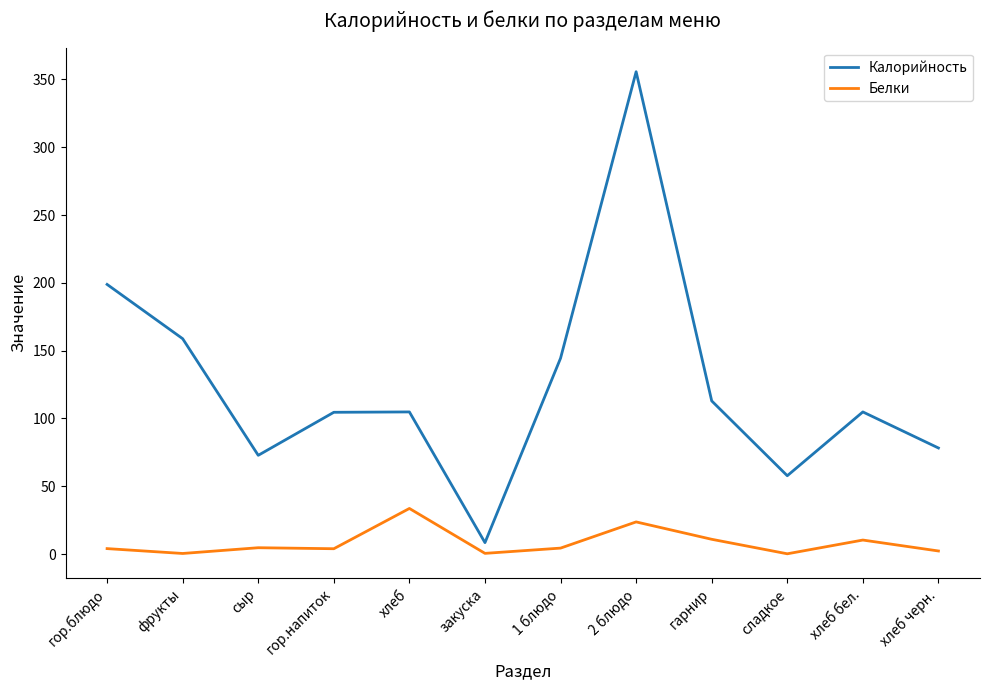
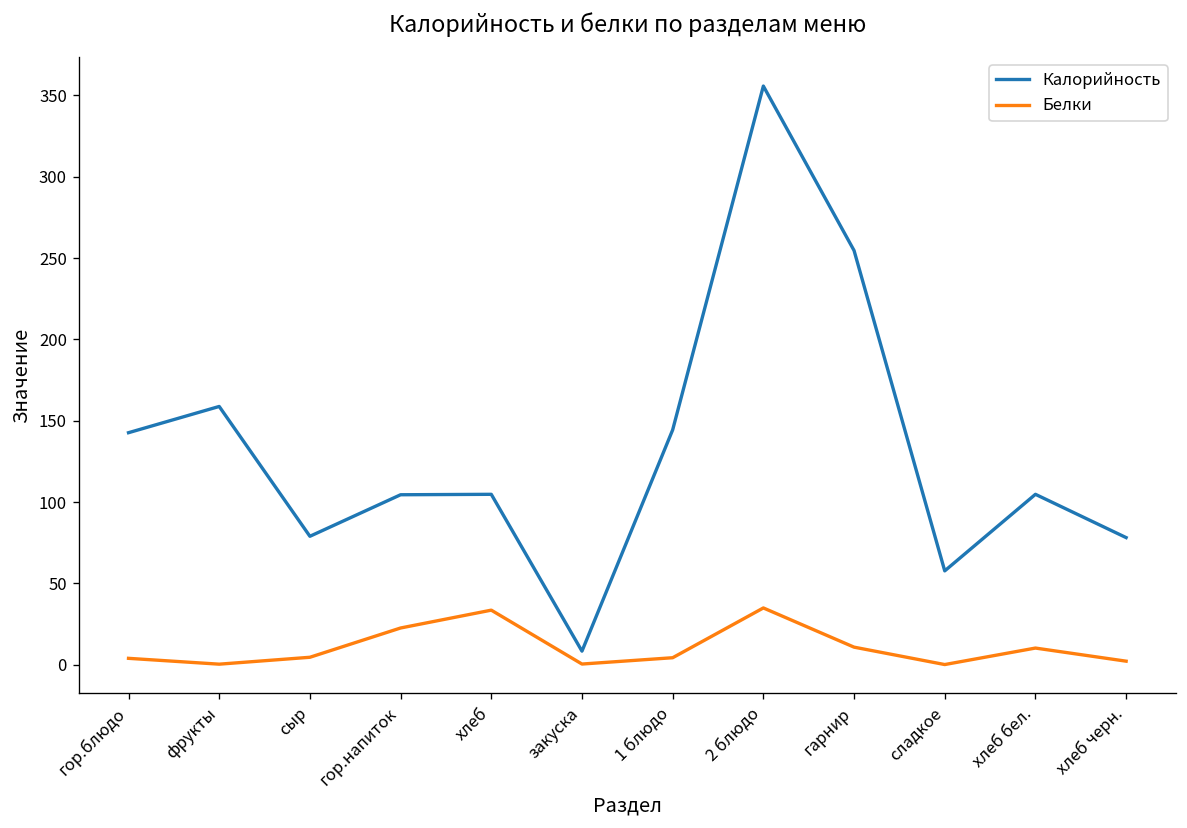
Калорийность, гор.блюдо: 199 -> 143
Калорийность, сыр: 73 -> 79
Белки, гор.напиток: 4 -> 23
Белки, 2 блюдо: 24 -> 35
Калорийность, гарнир: 113 -> 255
